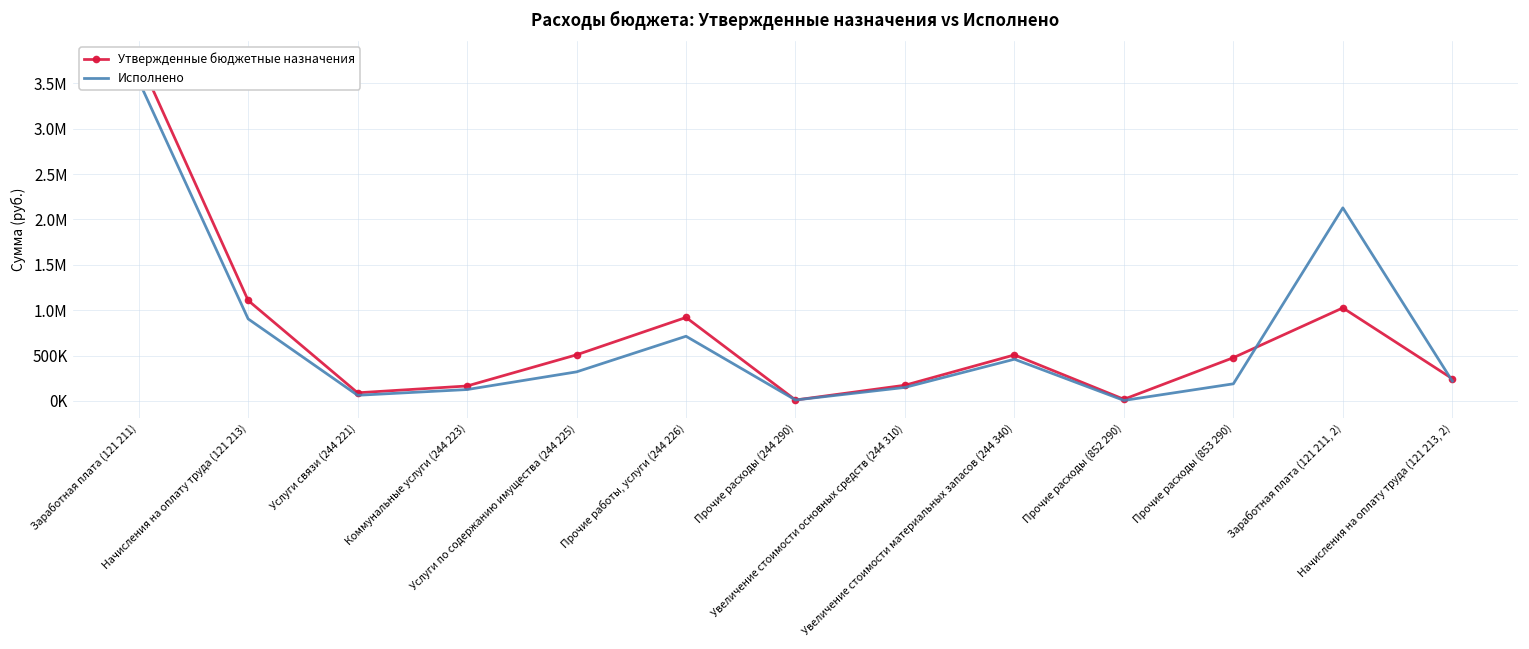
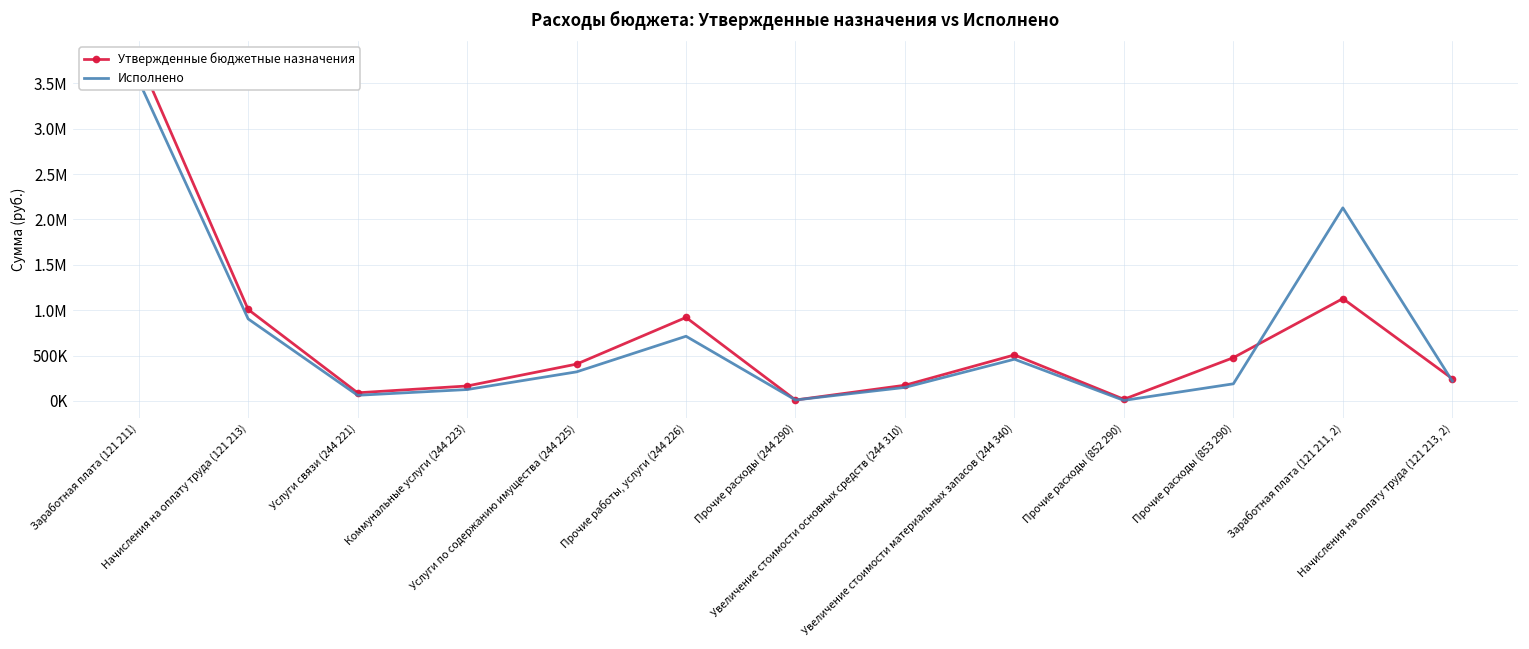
Утвержденные бюджетные назначения, Начисления на оплату труда (121 213): 1100000 -> 1000000
Утвержденные бюджетные назначения, Услуги по содержанию имущества (244 225): 500000 -> 400000
Утвержденные бюджетные назначения, Заработная плата (121 211, 2): 1000000 -> 1100000
